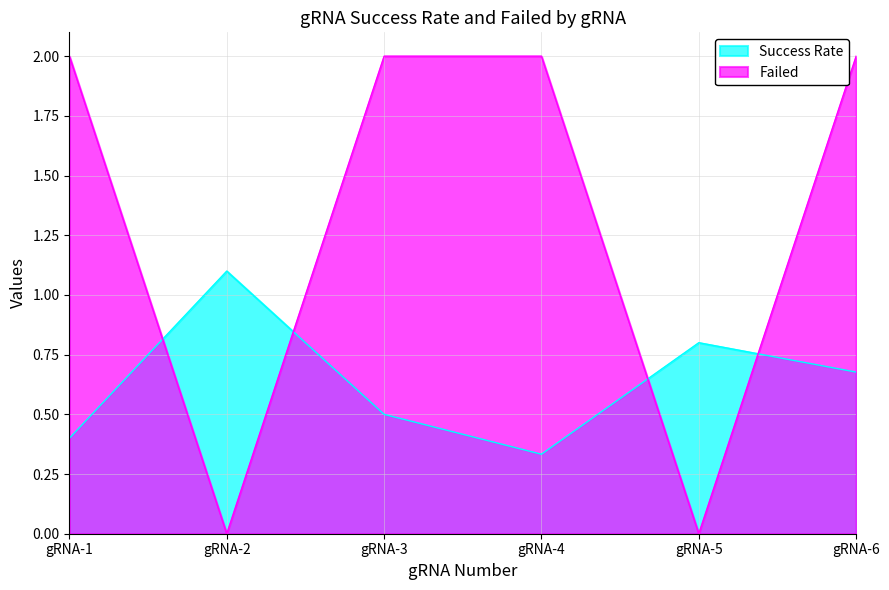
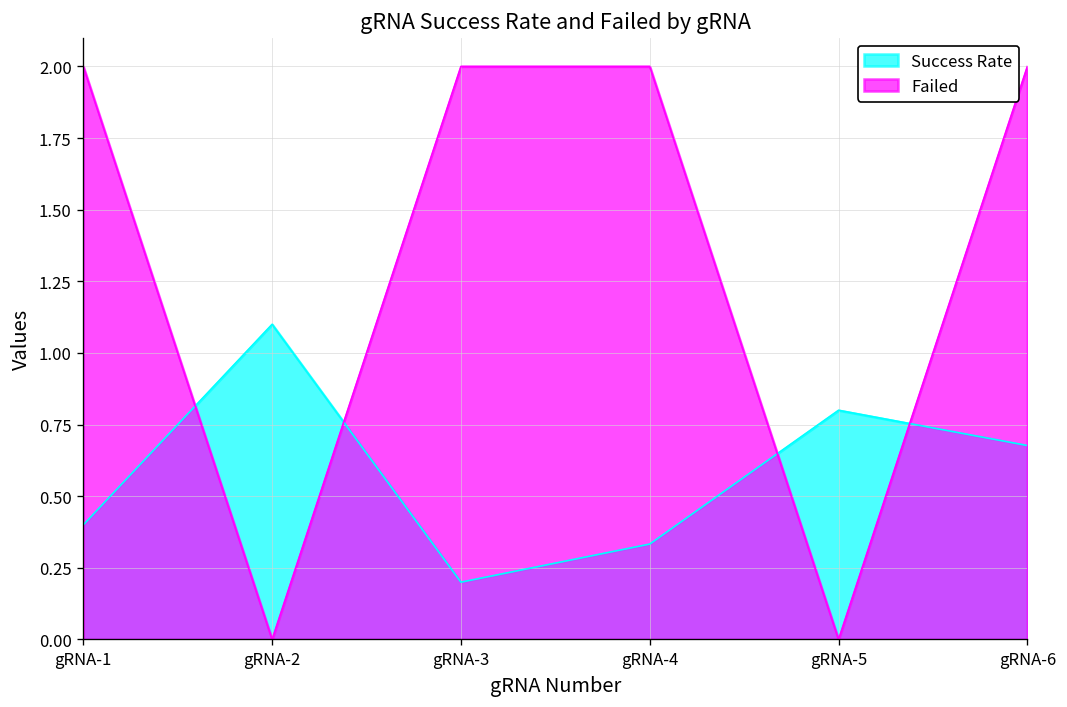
Success Rate, gRNA-3: 0.5 -> 0.2
